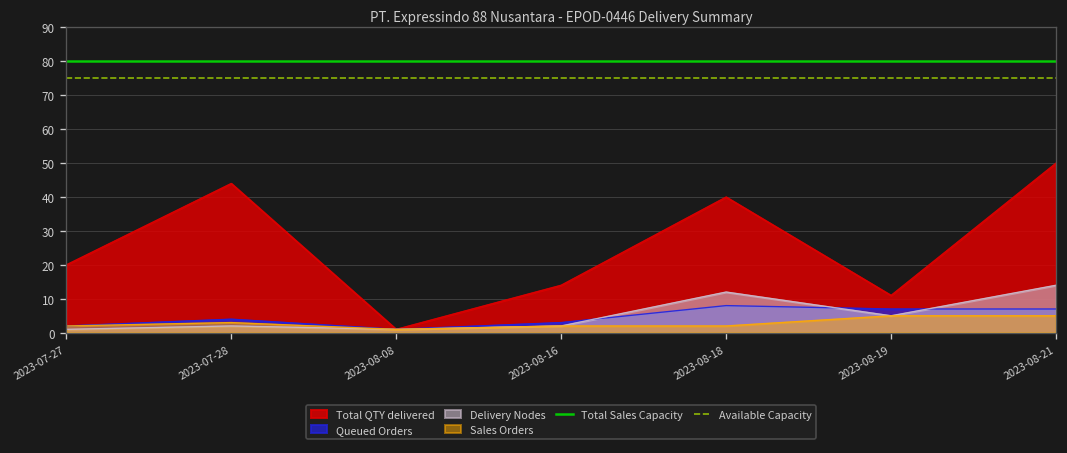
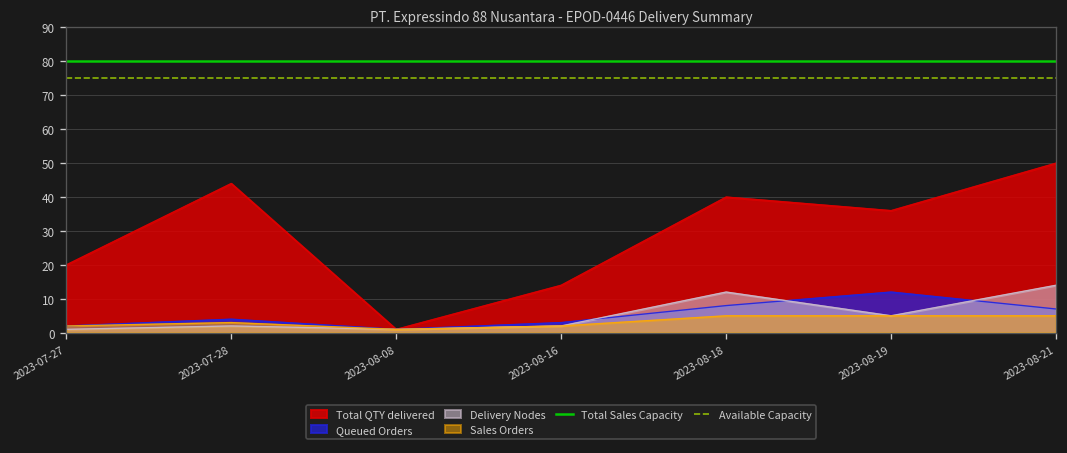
Sales Orders, 2023-08-18: 2 -> 5
Total QTY delivered, 2023-08-19: 11 -> 36
Queued Orders, 2023-08-19: 7 -> 12
